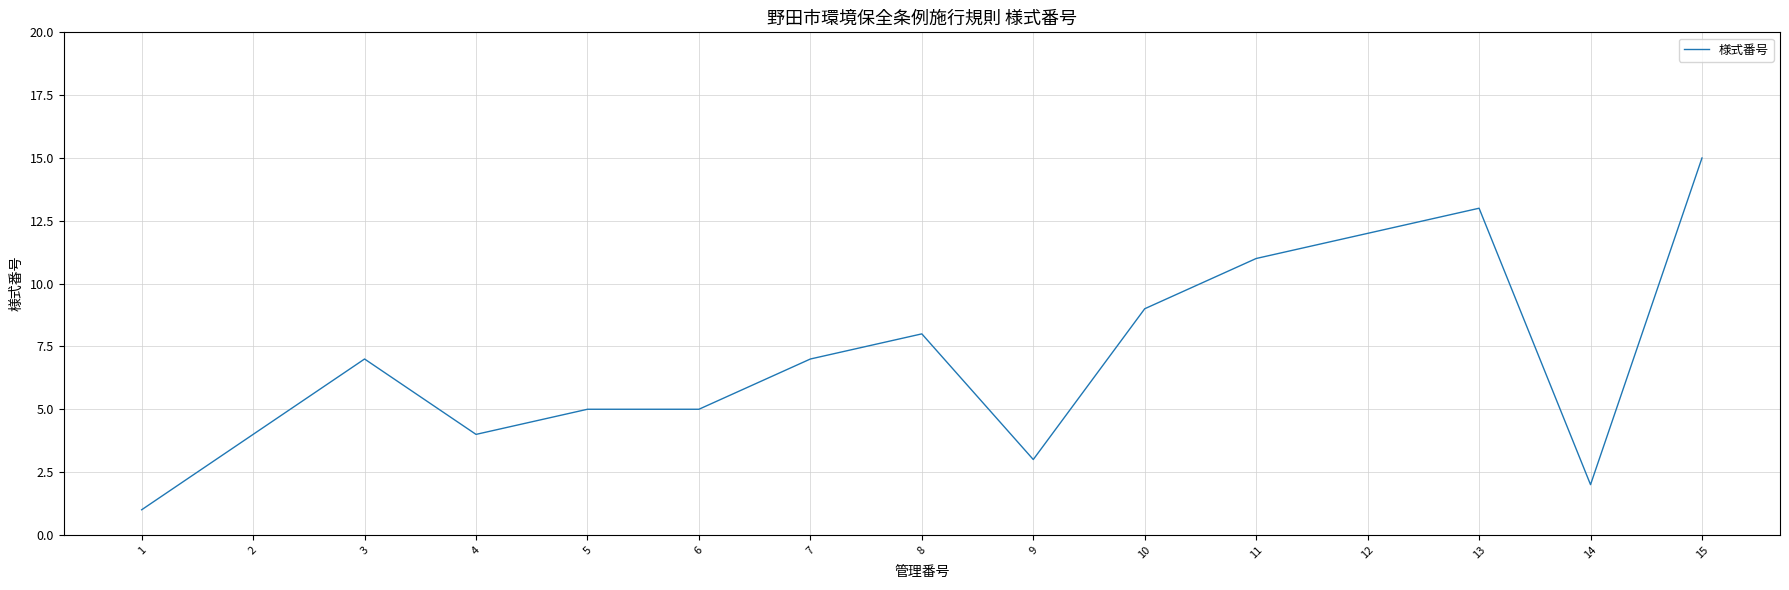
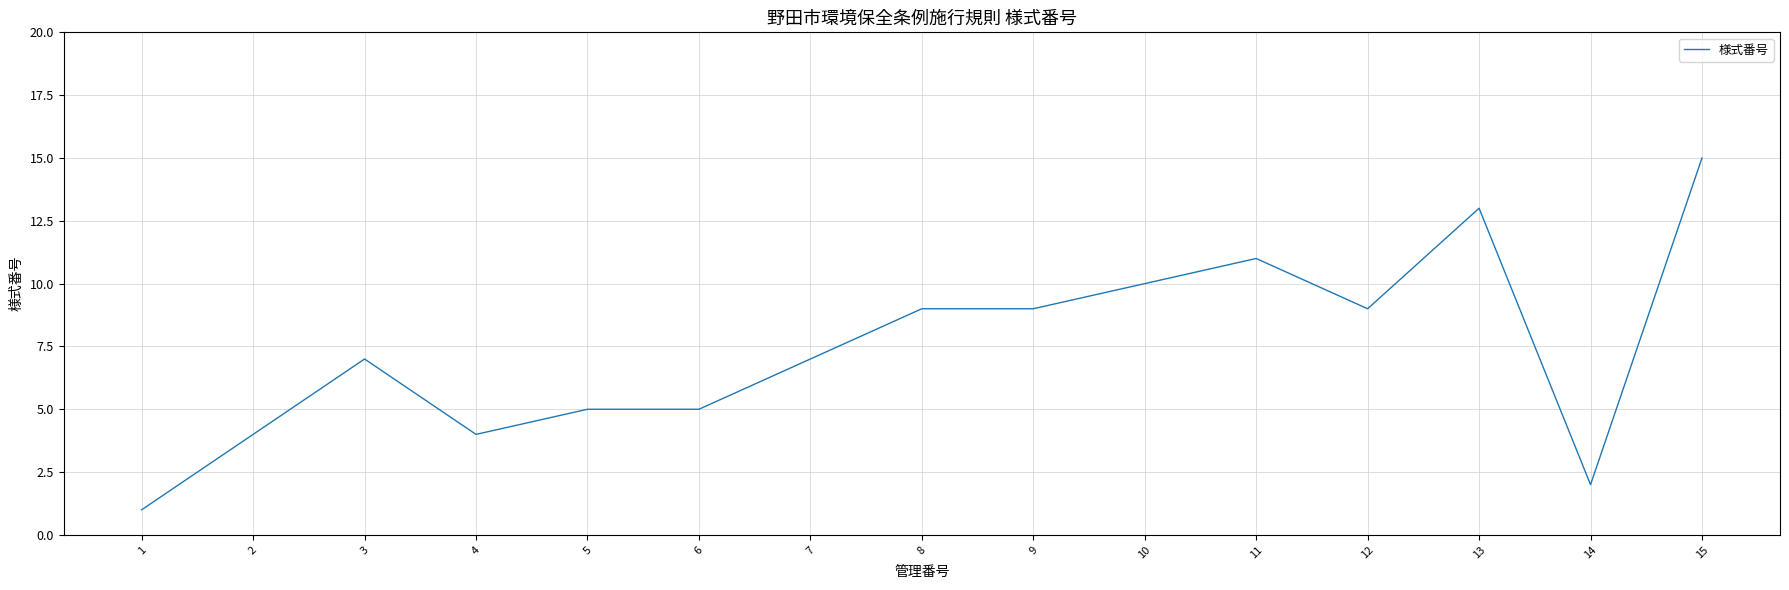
8: 8 -> 9
9: 3 -> 9
10: 9 -> 10
12: 12 -> 9
